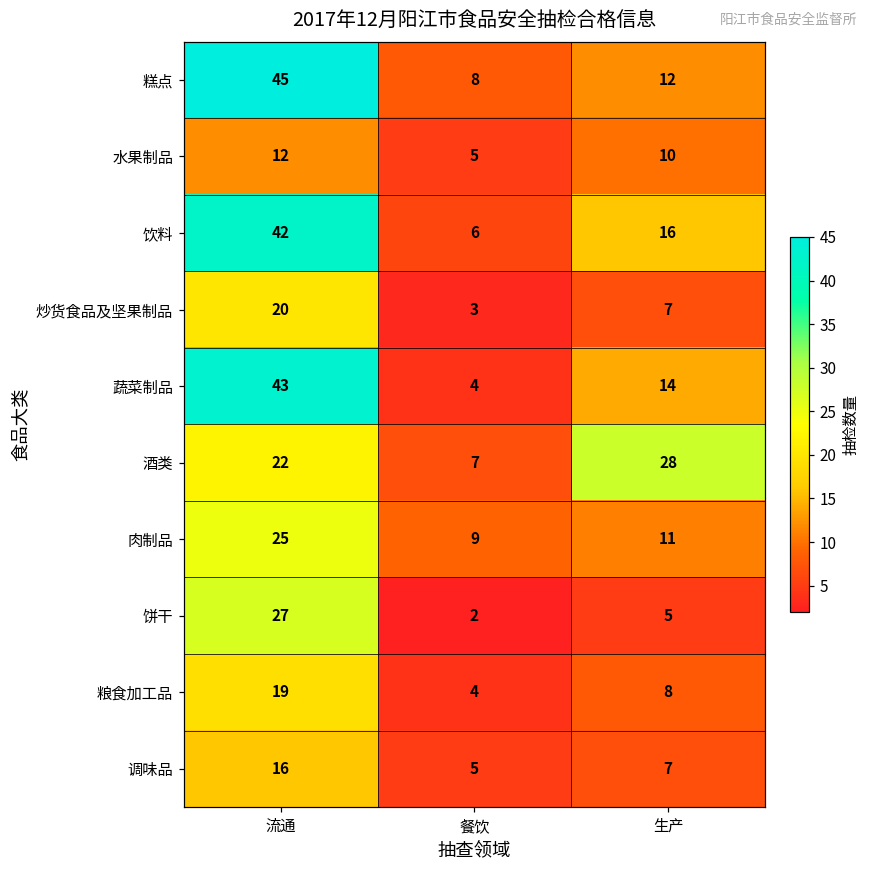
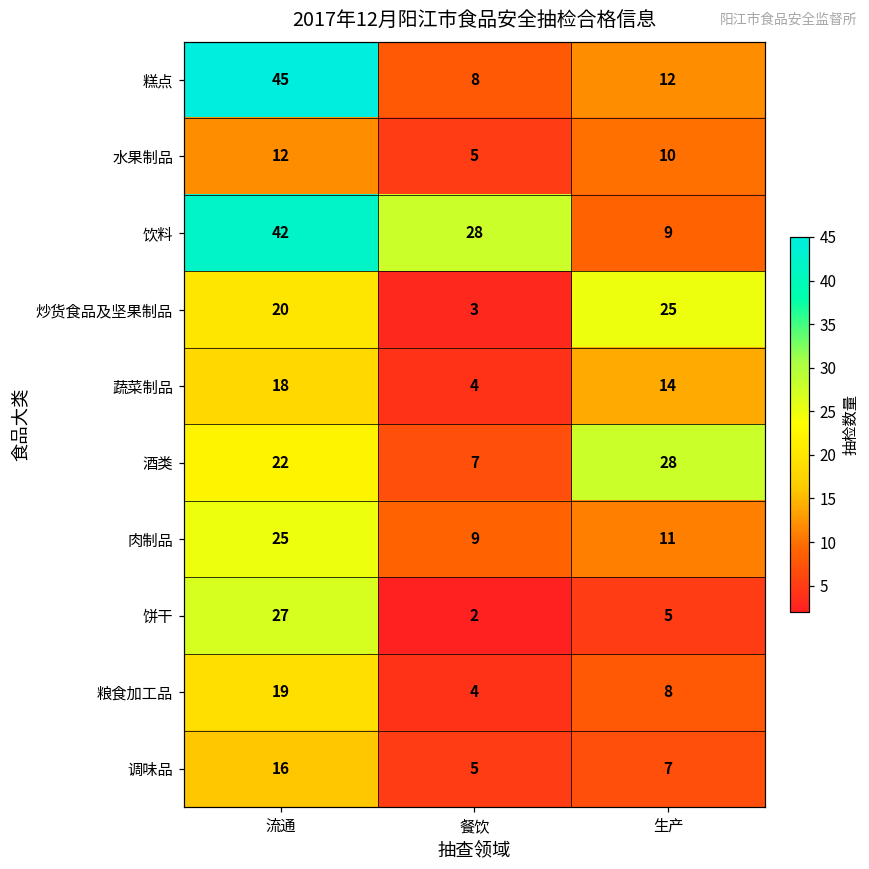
饮料, 餐饮: 6 -> 28
饮料, 生产: 16 -> 9
炒货食品及坚果制品, 生产: 7 -> 25
蔬菜制品, 流通: 43 -> 18
